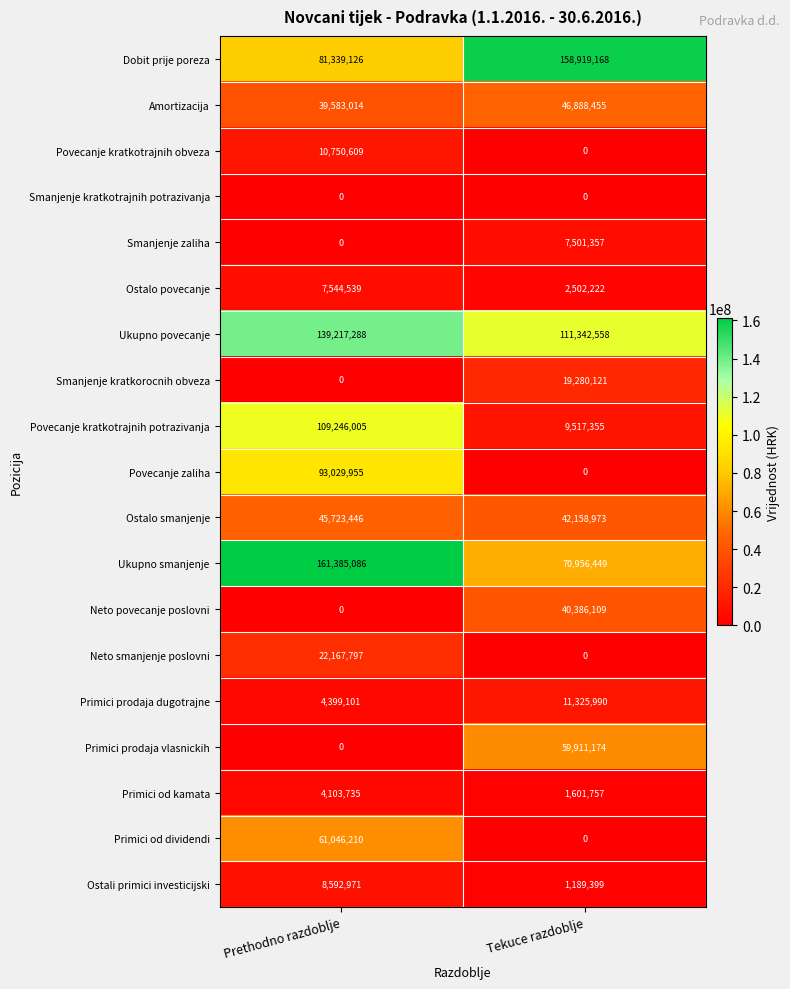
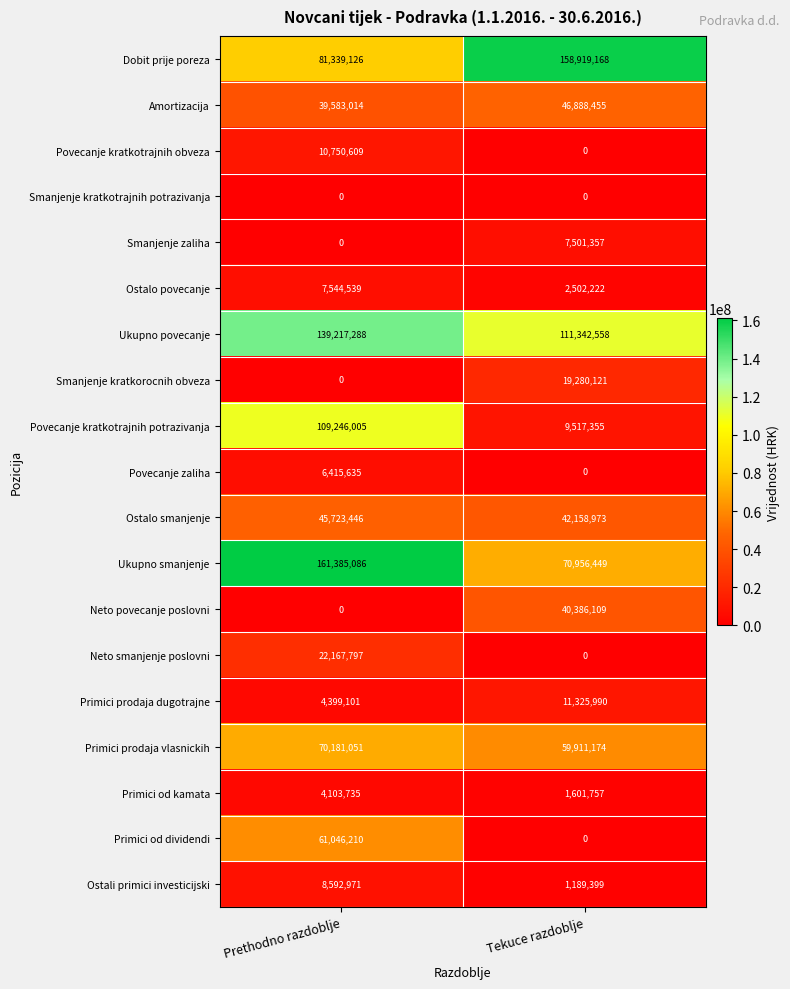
Povecanje zaliha, Prethodno razdoblje: 93,029,955 -> 6,415,635
Primici prodaja vlasnickih, Prethodno razdoblje: 0 -> 70,181,051
